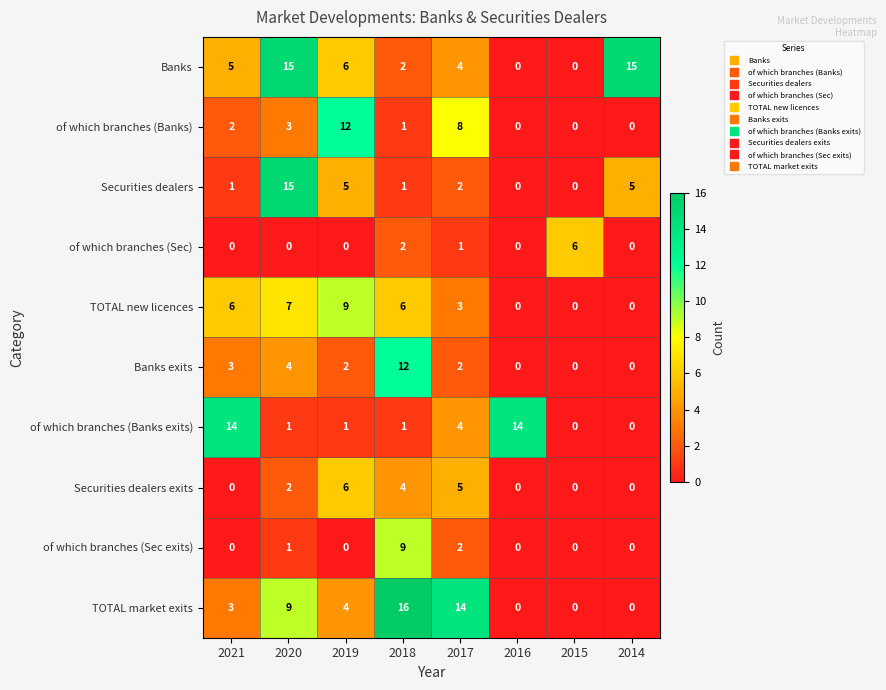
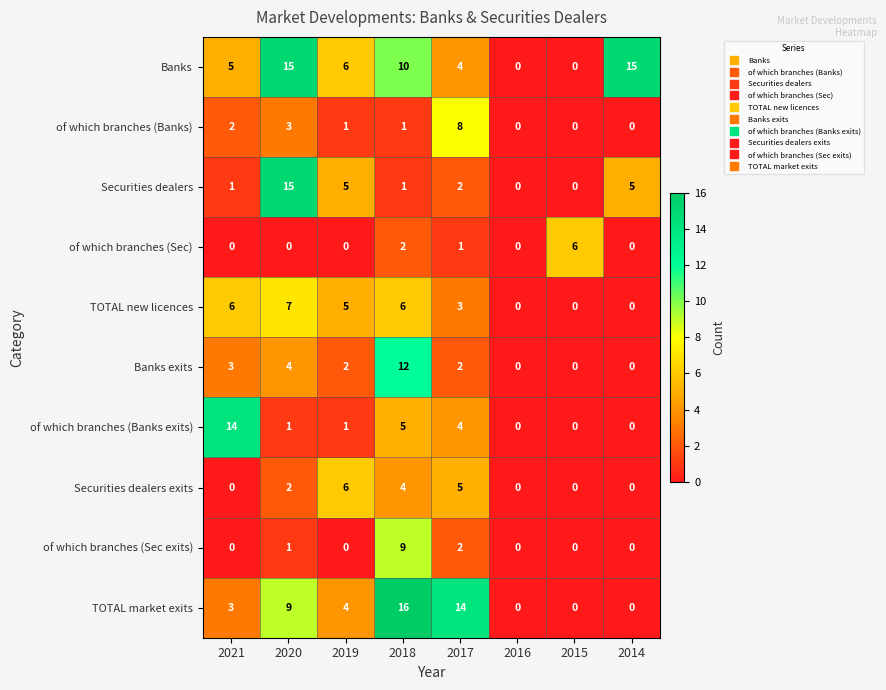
Banks, 2018: 2 -> 10
of which branches (Banks), 2019: 12 -> 1
TOTAL new licences, 2019: 9 -> 5
of which branches (Banks exits), 2018: 1 -> 5
of which branches (Banks exits), 2016: 14 -> 0
